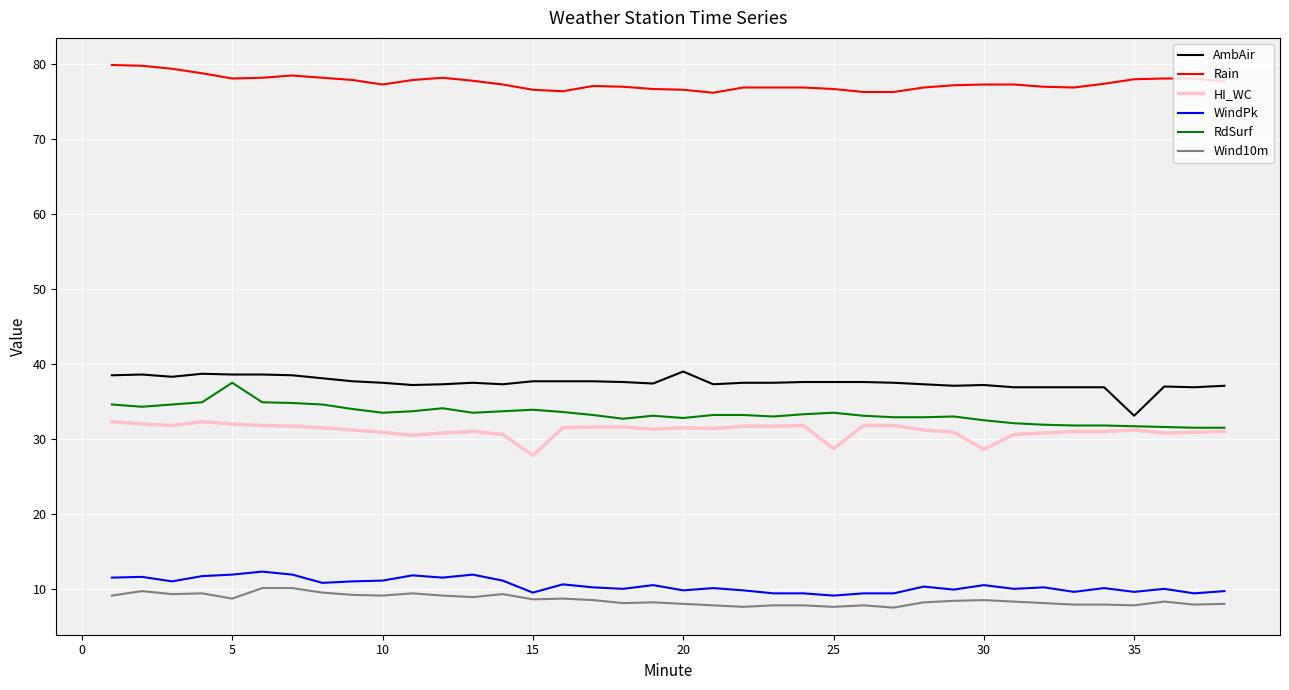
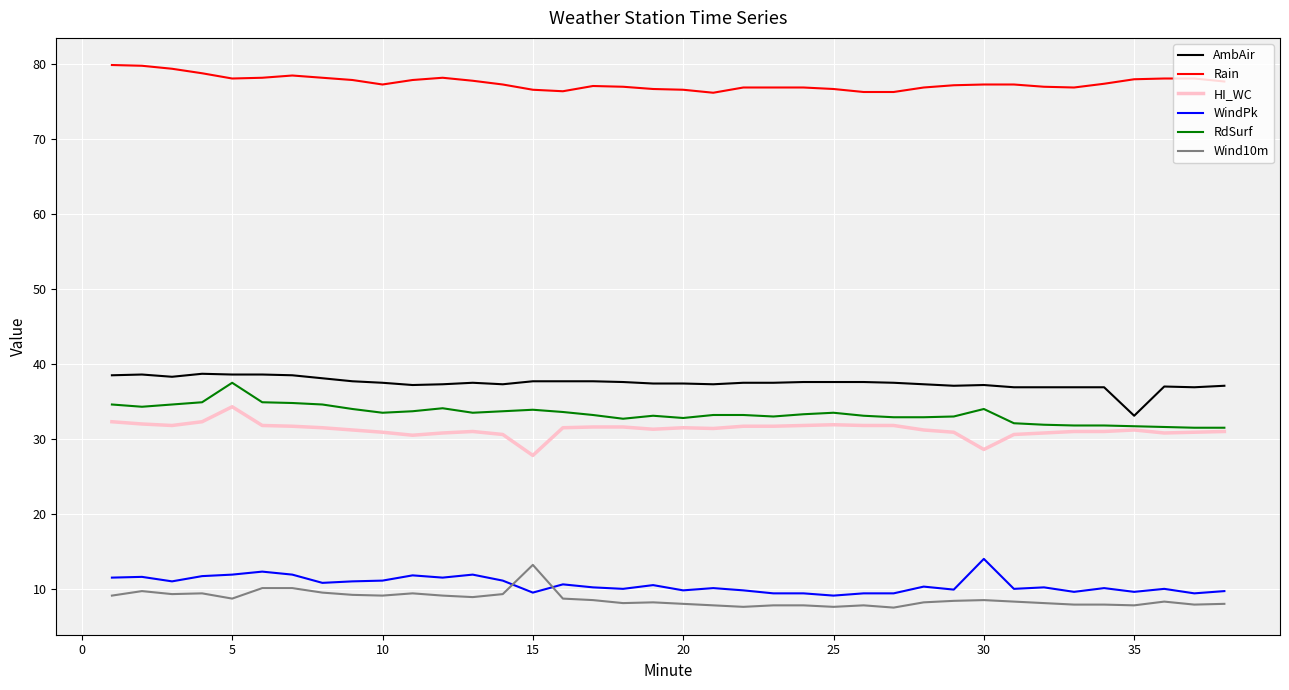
HI_WC, 5: 32 -> 34
Wind10m, 15: 9 -> 13
AmbAir, 20: 39 -> 37
HI_WC, 25: 29 -> 32
WindPk, 30: 11 -> 14
RdSurf, 30: 33 -> 34
